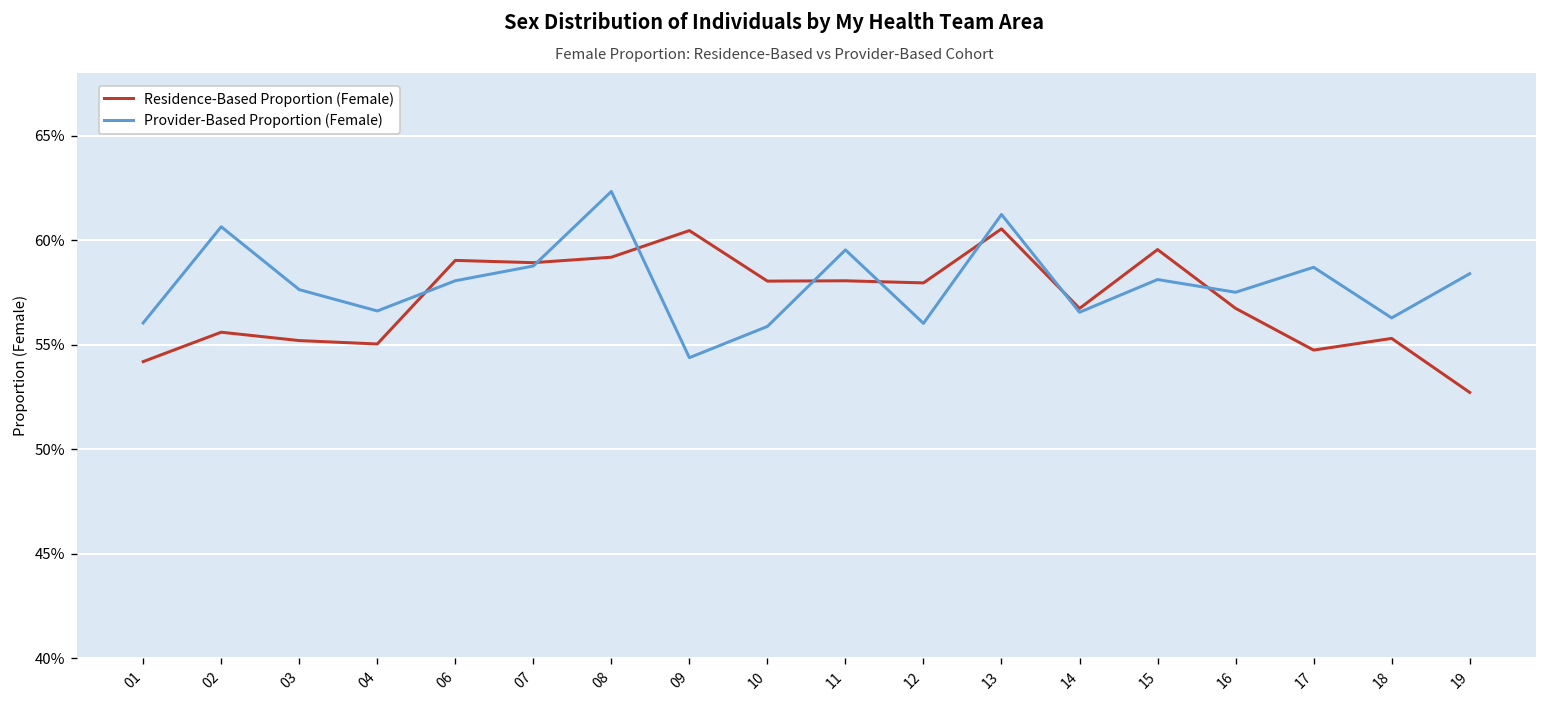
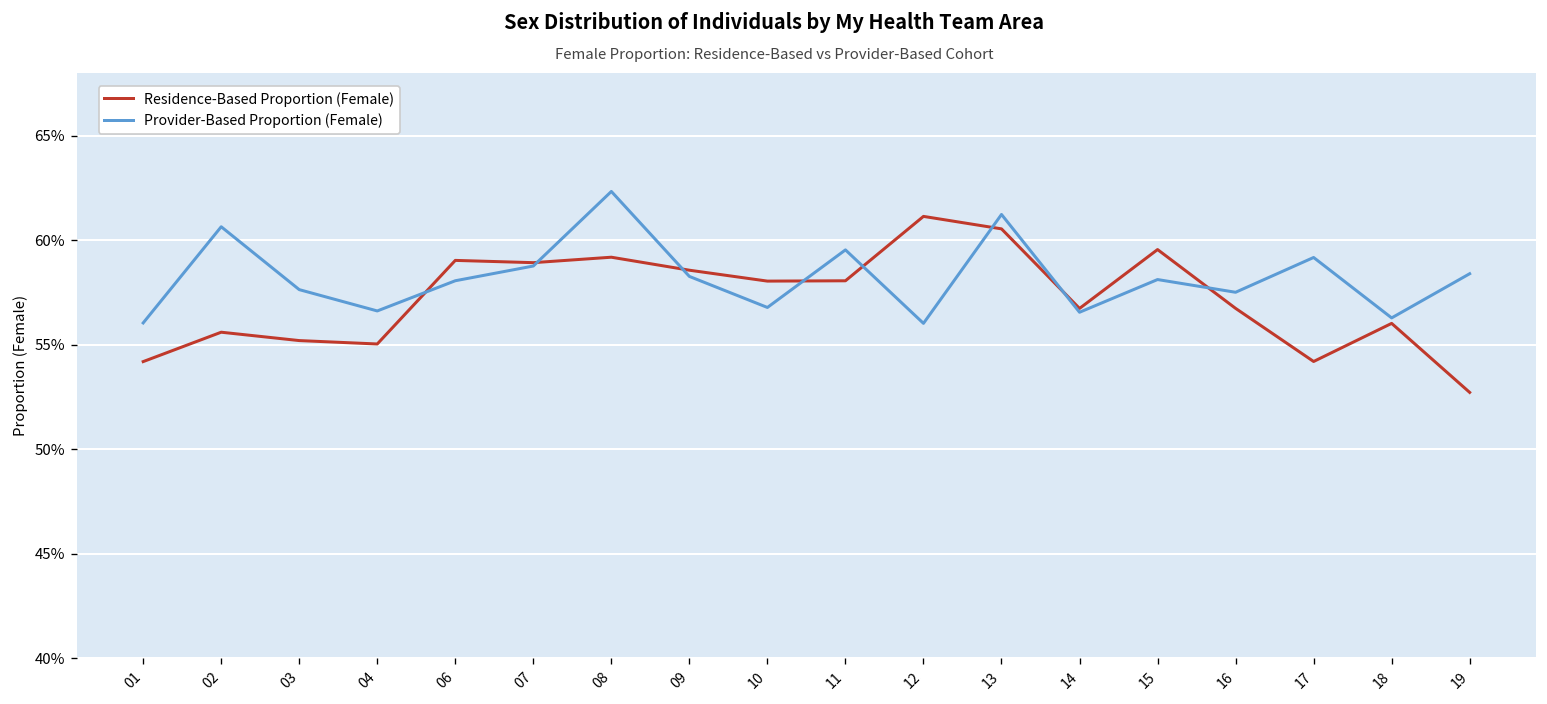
Residence-Based Proportion (Female), 09: 60.5% -> 58.6%
Provider-Based Proportion (Female), 09: 54.4% -> 58.3%
Provider-Based Proportion (Female), 10: 55.9% -> 56.8%
Residence-Based Proportion (Female), 12: 57.9% -> 61.1%
Residence-Based Proportion (Female), 17: 54.7% -> 54.2%
Provider-Based Proportion (Female), 17: 58.7% -> 59.2%
Residence-Based Proportion (Female), 18: 55.3% -> 56.0%
